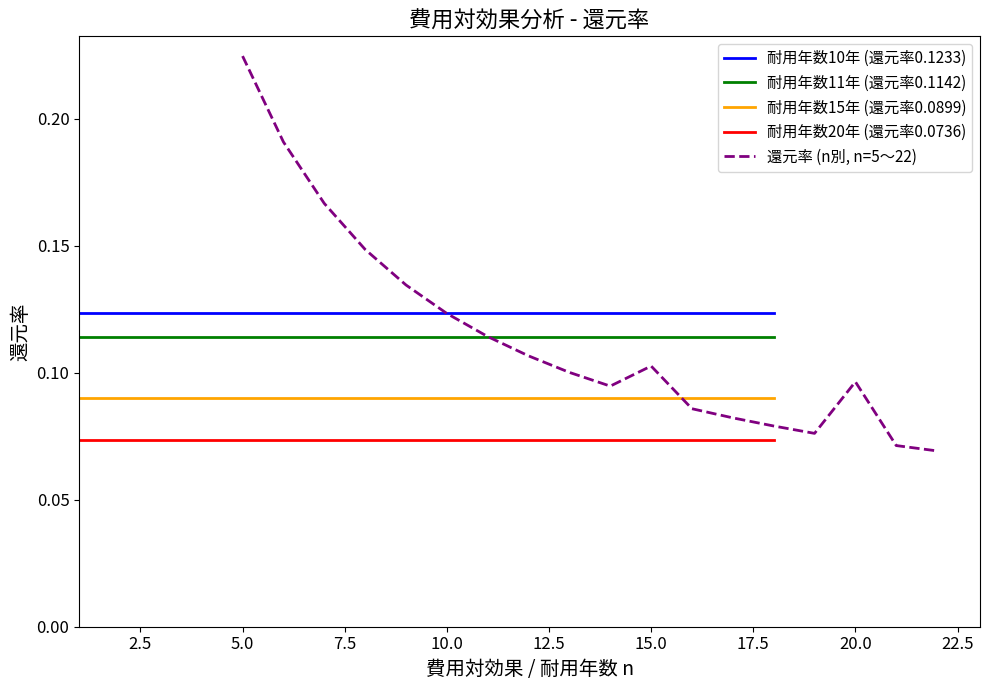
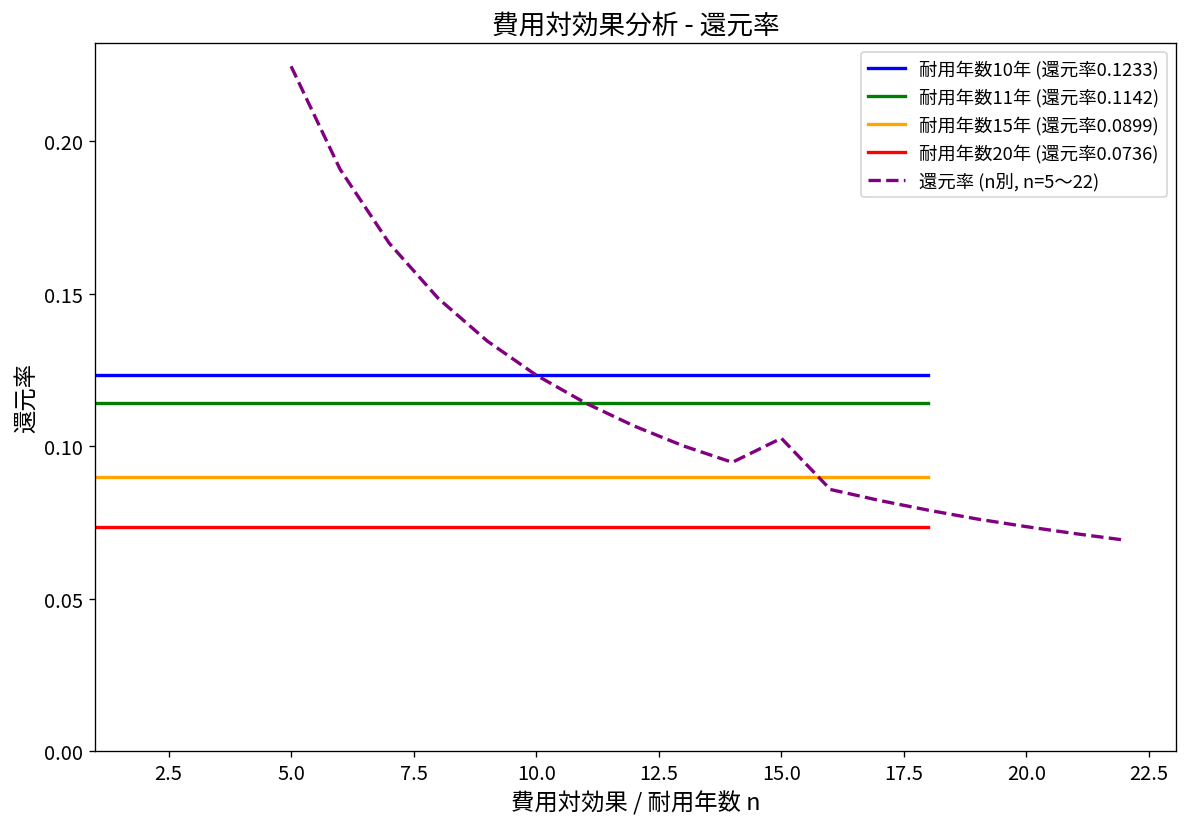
還元率 (n別, n=5〜22), 20.0: 0.096 -> 0.074
